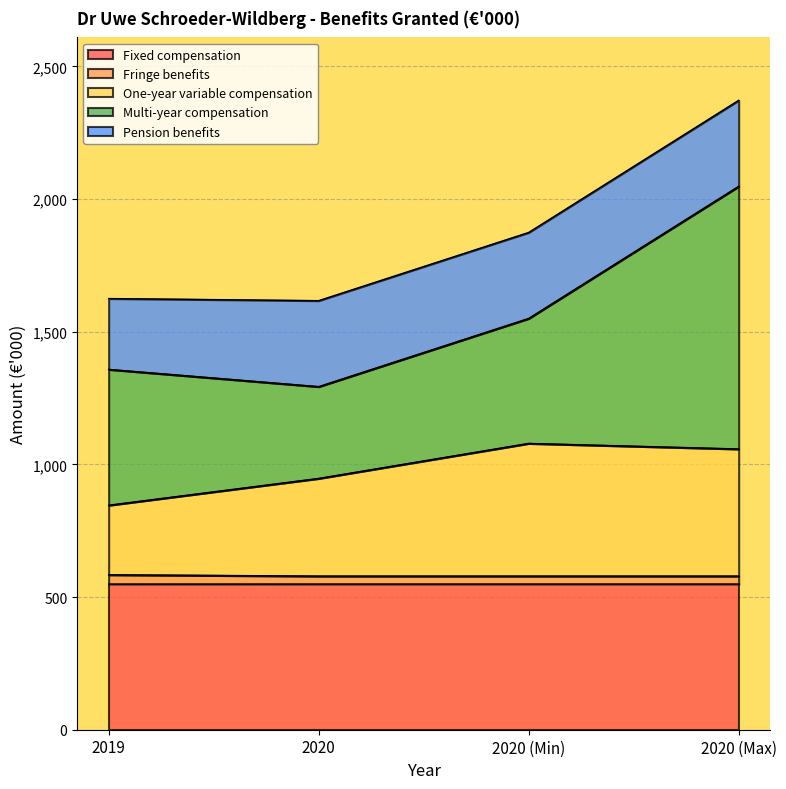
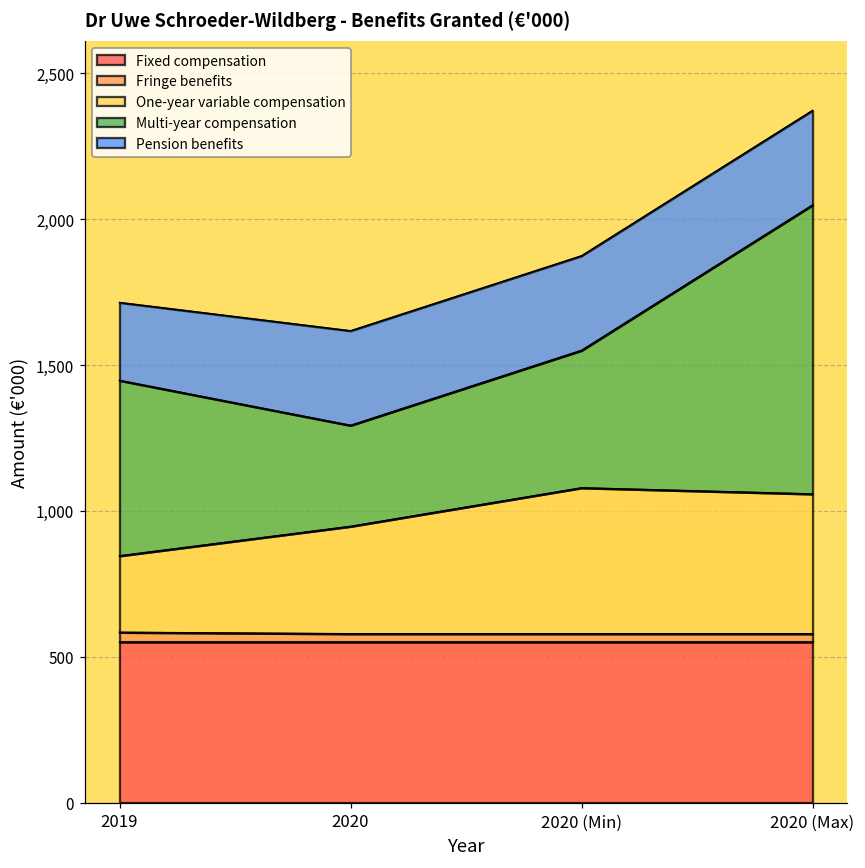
Multi-year compensation, 2019: 510 -> 600
